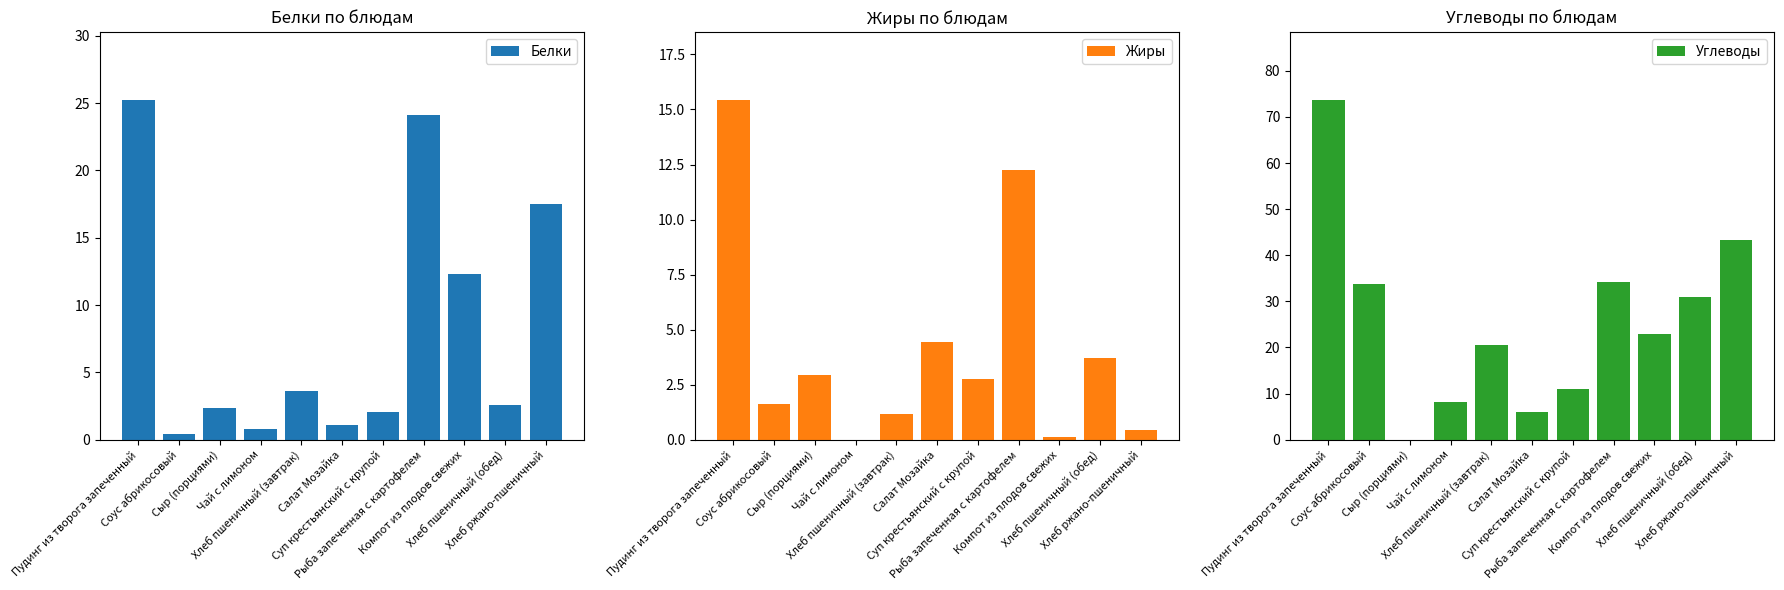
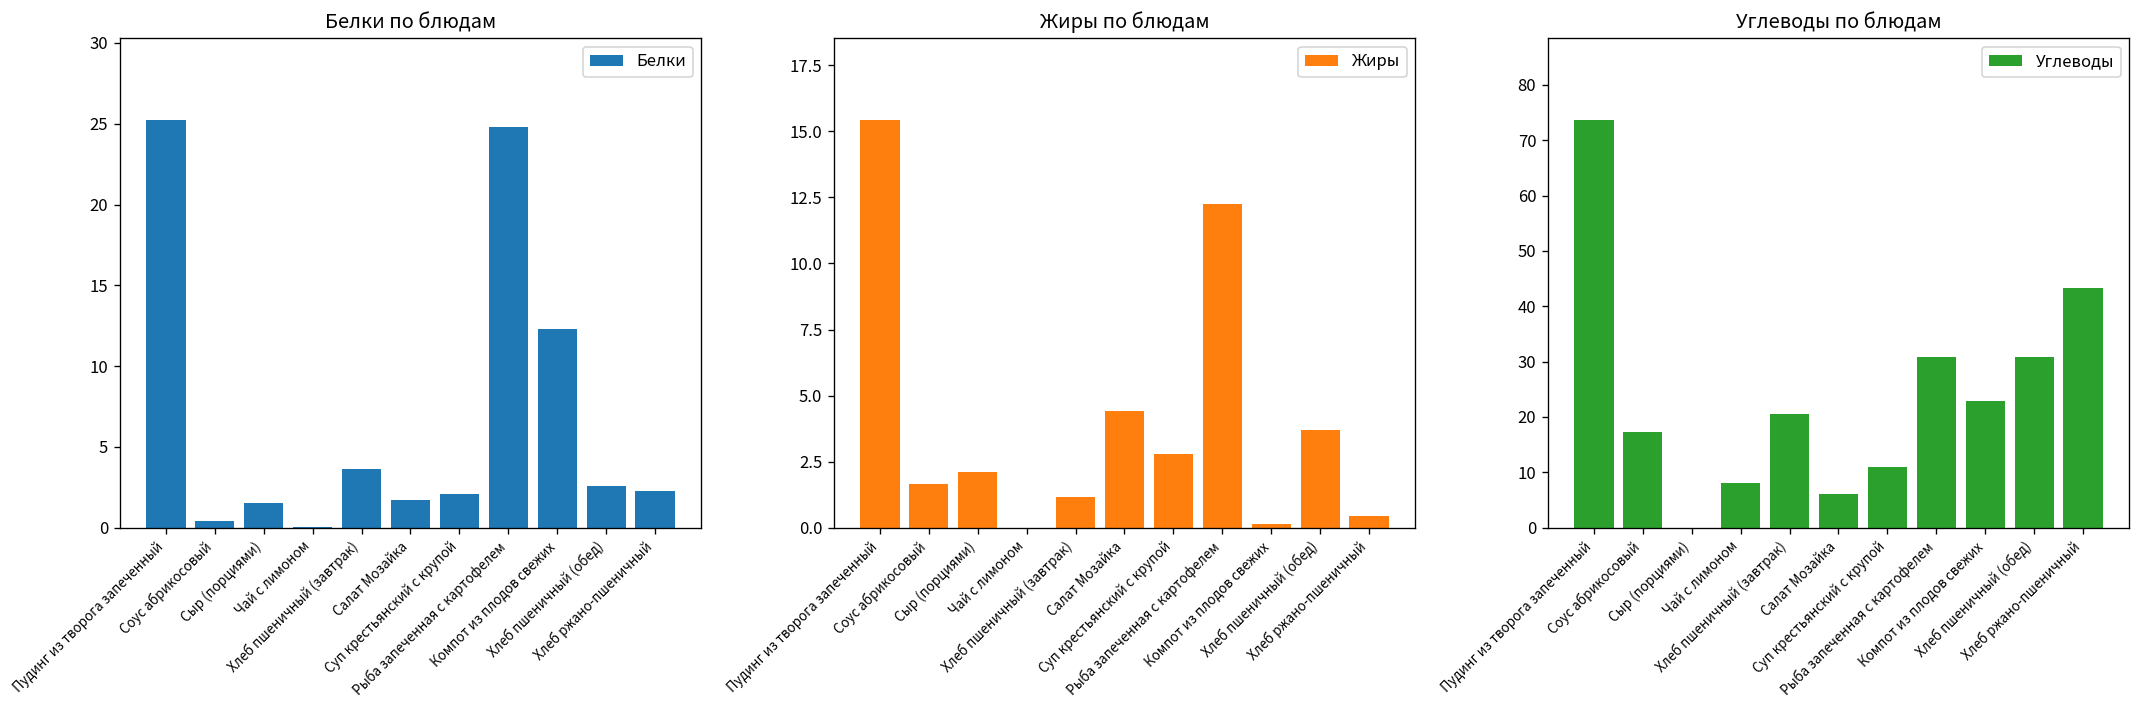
Белки по блюдам, Сыр (порциями): 2.3 -> 1.5
Белки по блюдам, Чай с лимоном: 0.8 -> 0.0
Белки по блюдам, Салат Мозайка: 1.1 -> 1.7
Белки по блюдам, Рыба запеченная с картофелем: 24.1 -> 24.8
Белки по блюдам, Хлеб ржано-пшеничный: 17.5 -> 2.2
Жиры по блюдам, Сыр (порциями): 3.0 -> 2.1
Углеводы по блюдам, Соус абрикосовый: 34 -> 17
Углеводы по блюдам, Рыба запеченная с картофелем: 34 -> 31
